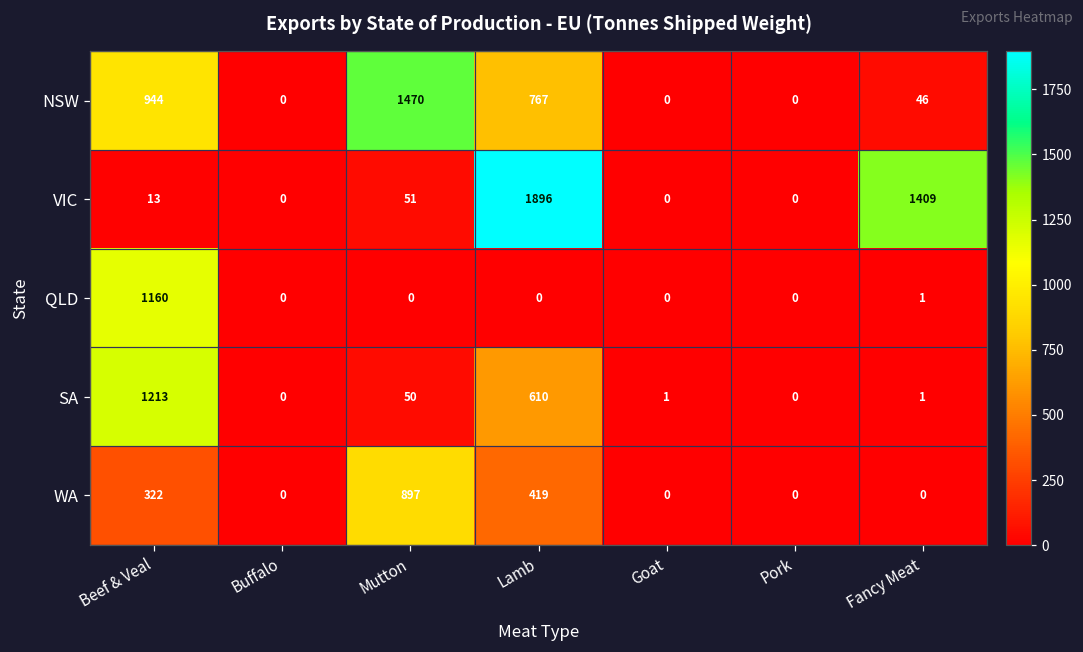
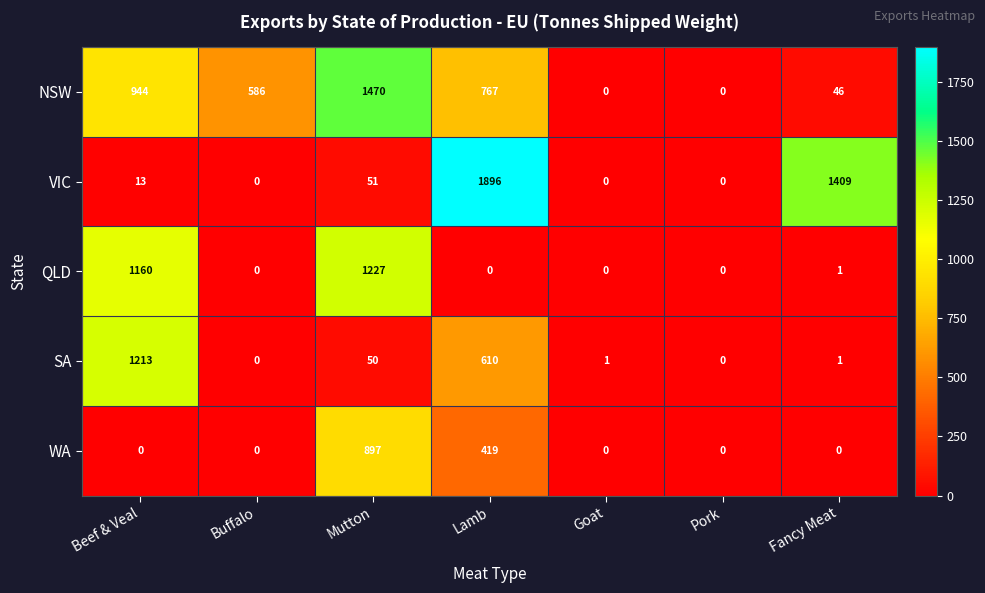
NSW, Buffalo: 0 -> 586
QLD, Mutton: 0 -> 1227
WA, Beef & Veal: 322 -> 0
